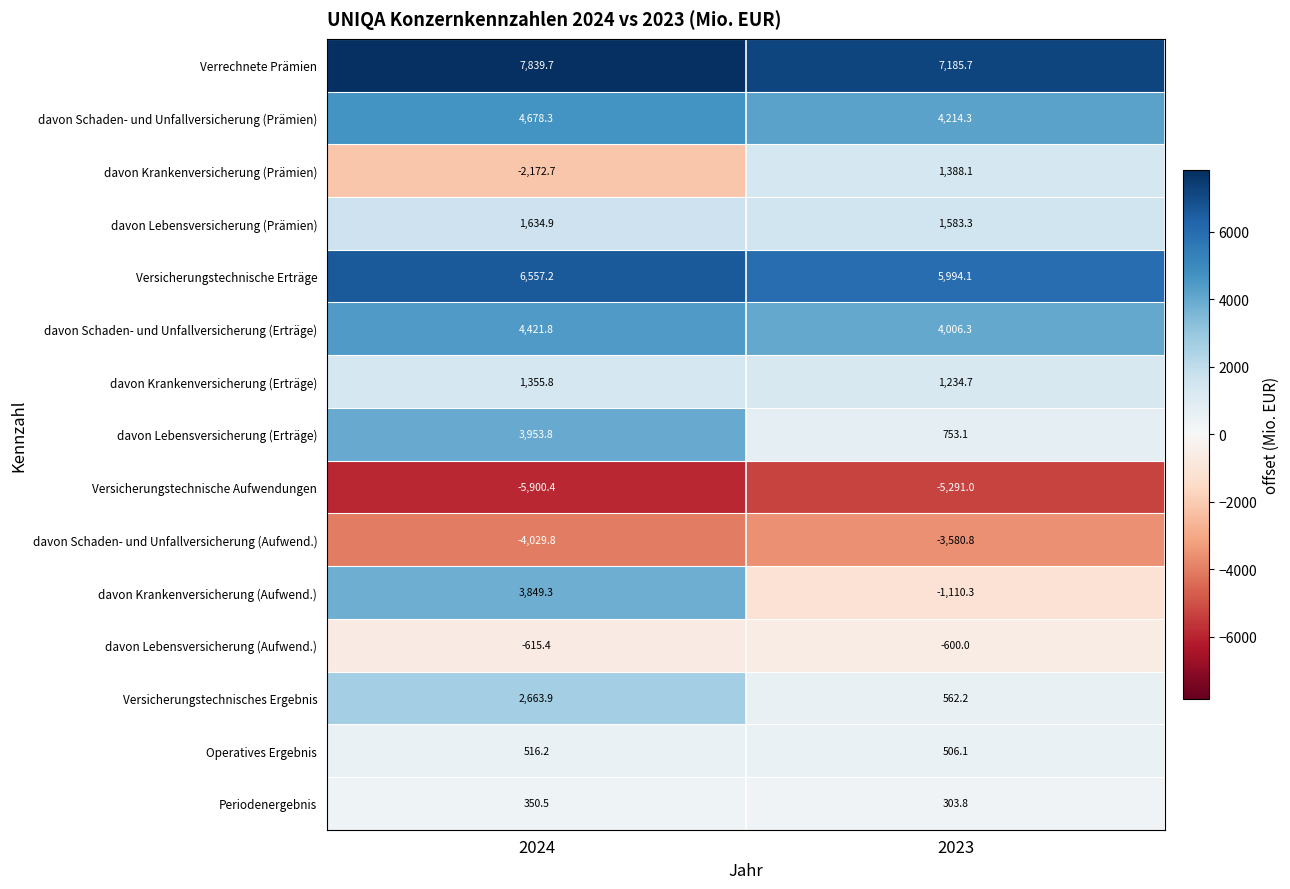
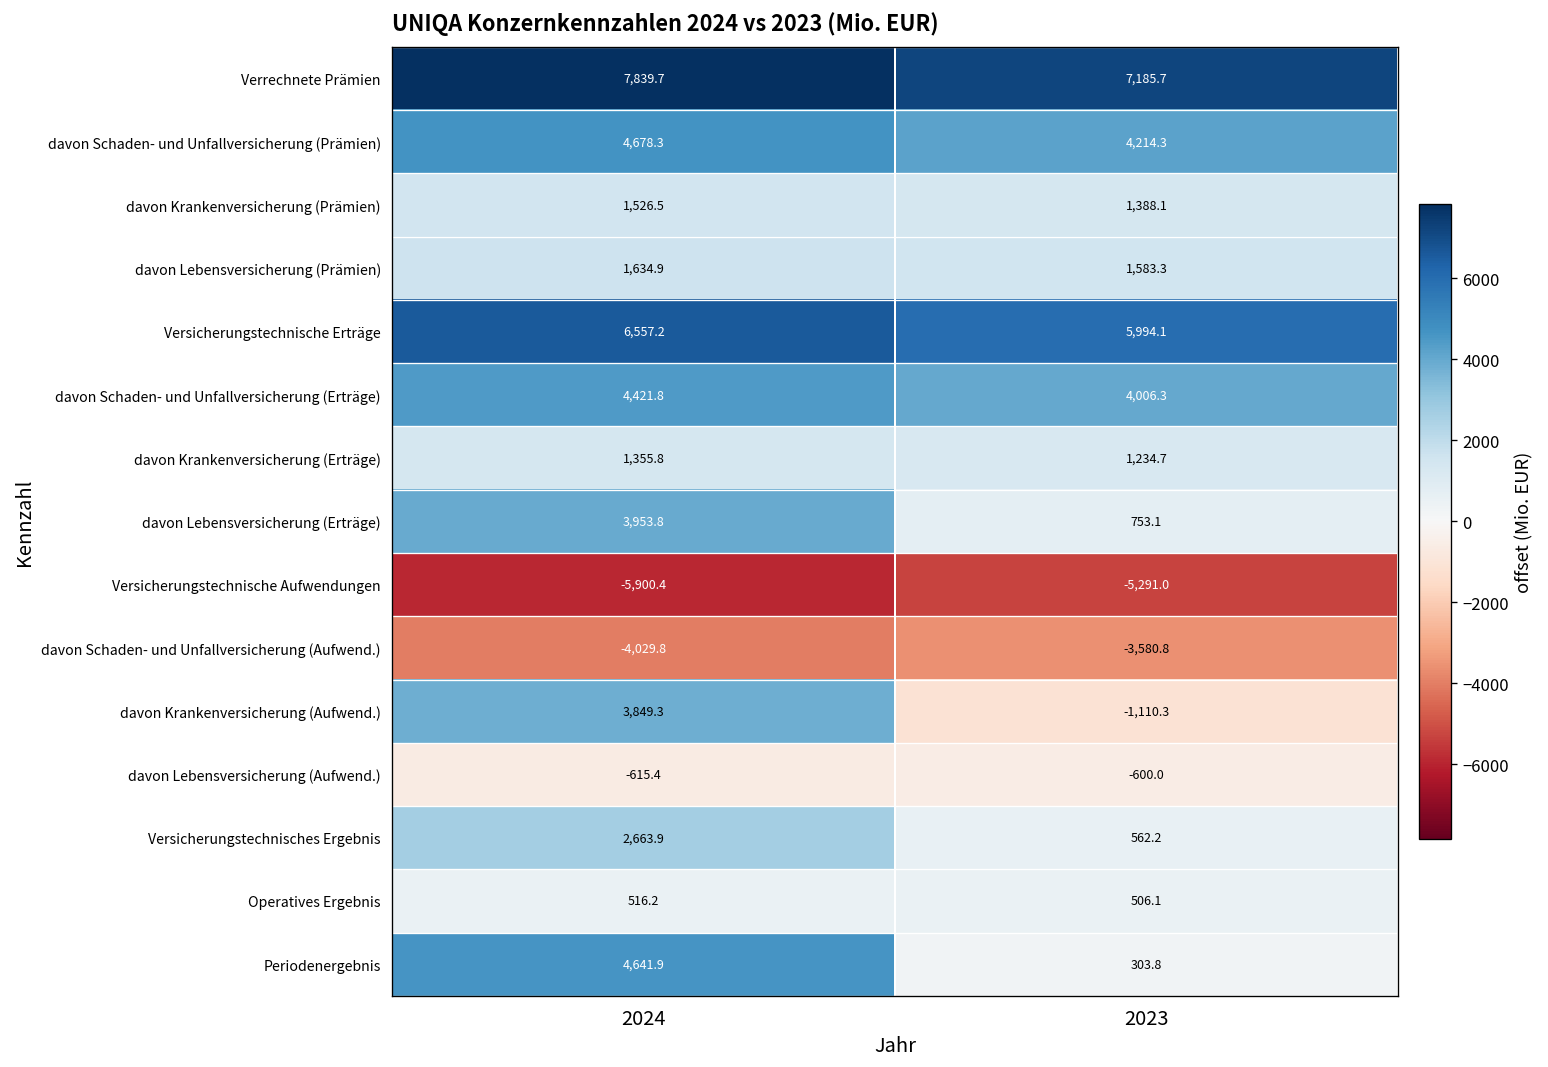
davon Krankenversicherung (Prämien), 2024: -2,172.7 -> 1,526.5
Periodenergebnis, 2024: 350.5 -> 4,641.9
